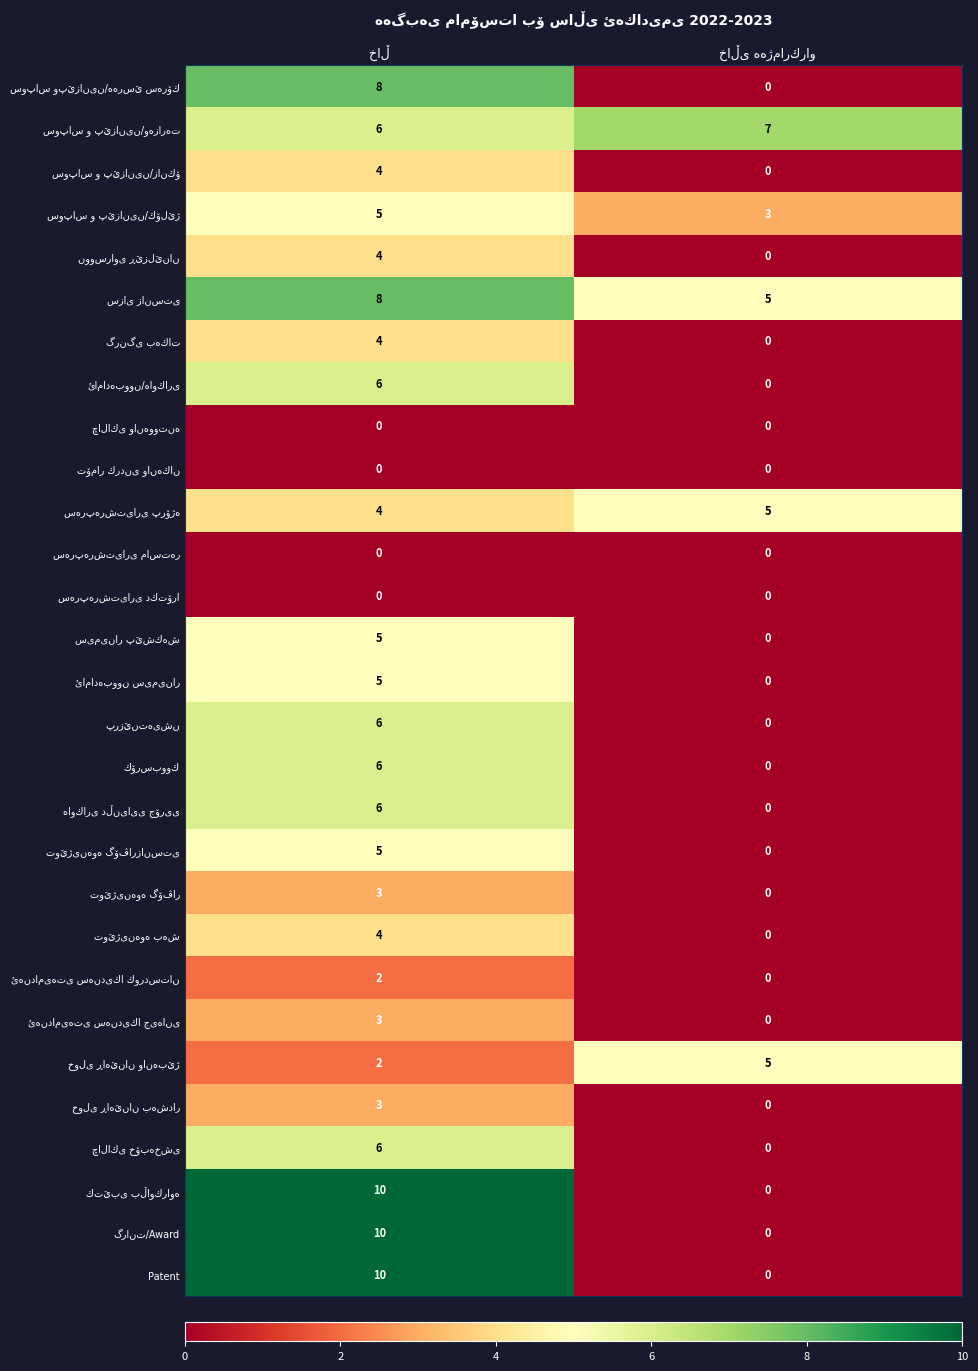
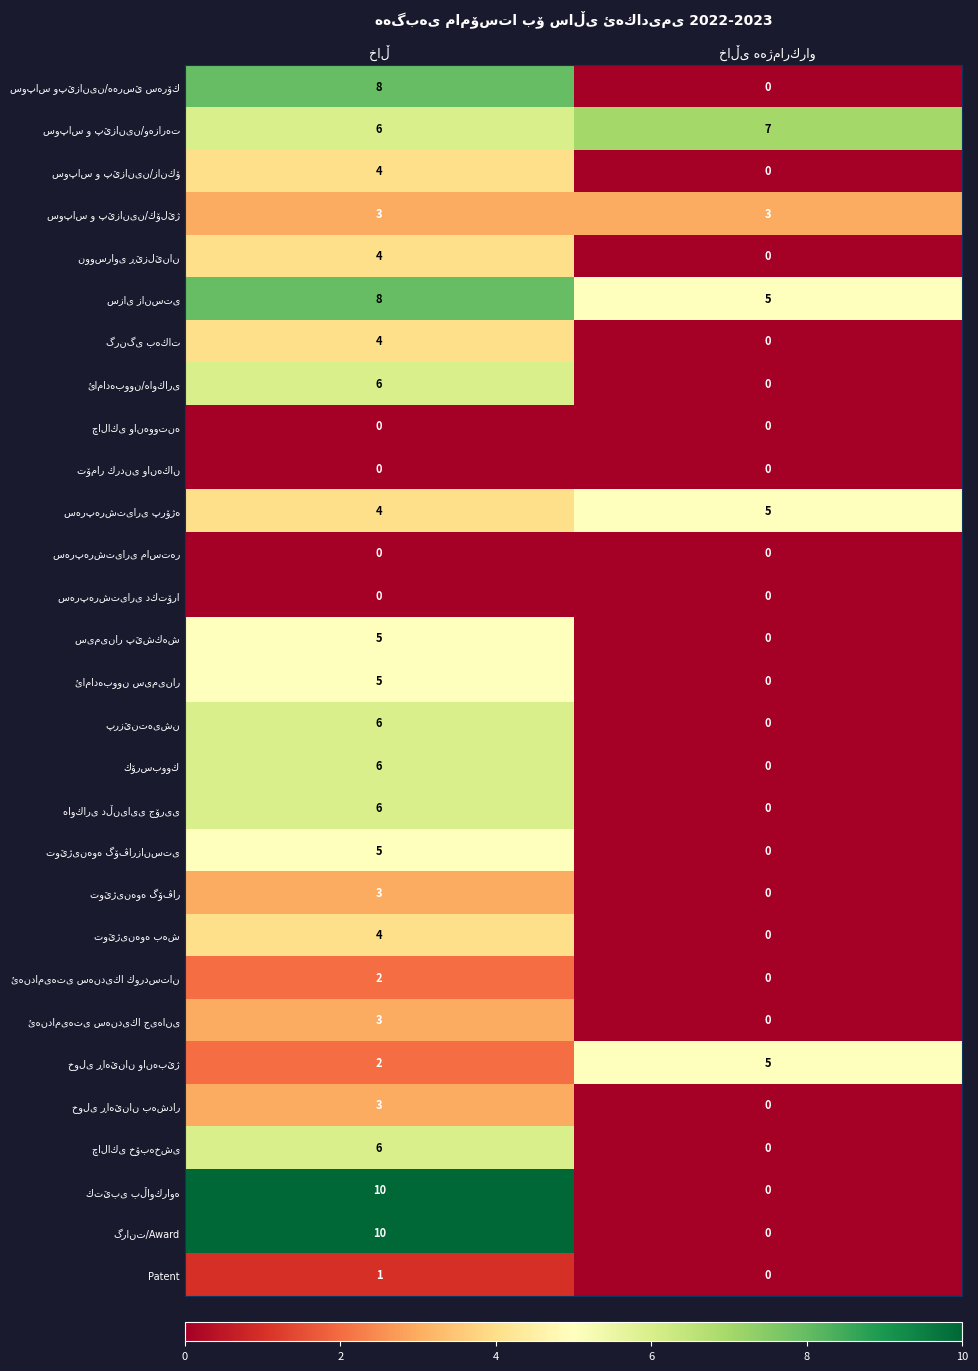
سوپاس و پێزانین/كۆلێژ, خاڵ: 5 -> 3
Patent, خاڵ: 10 -> 1
